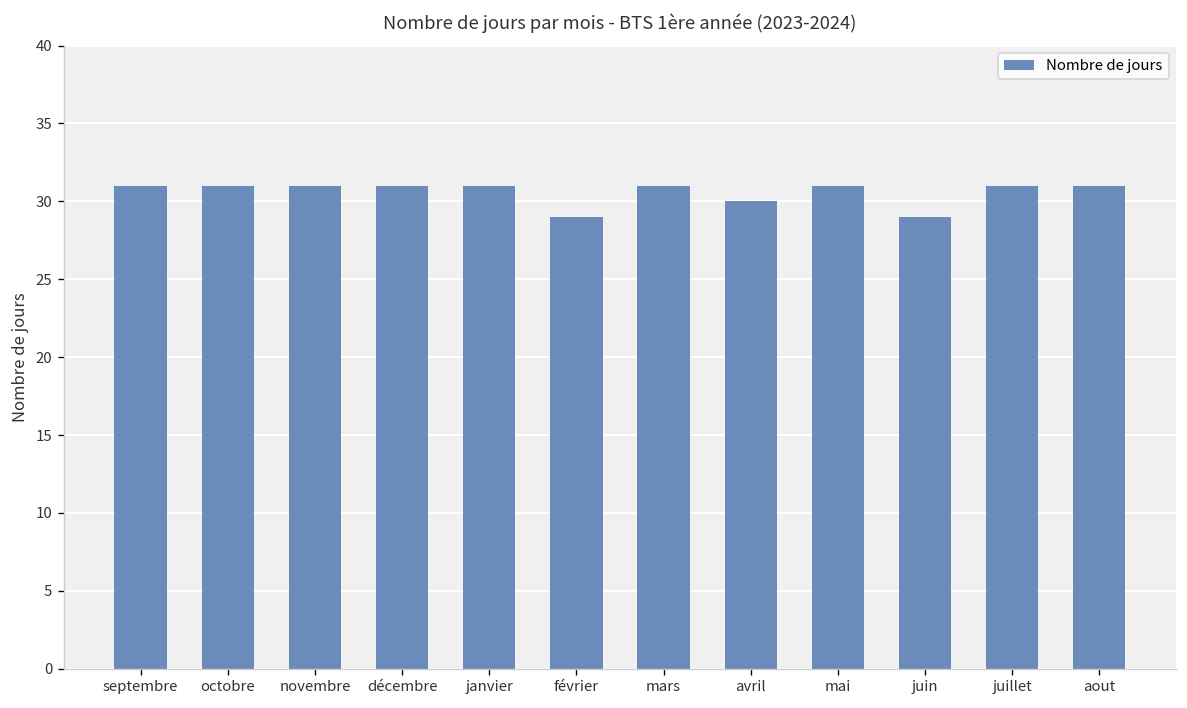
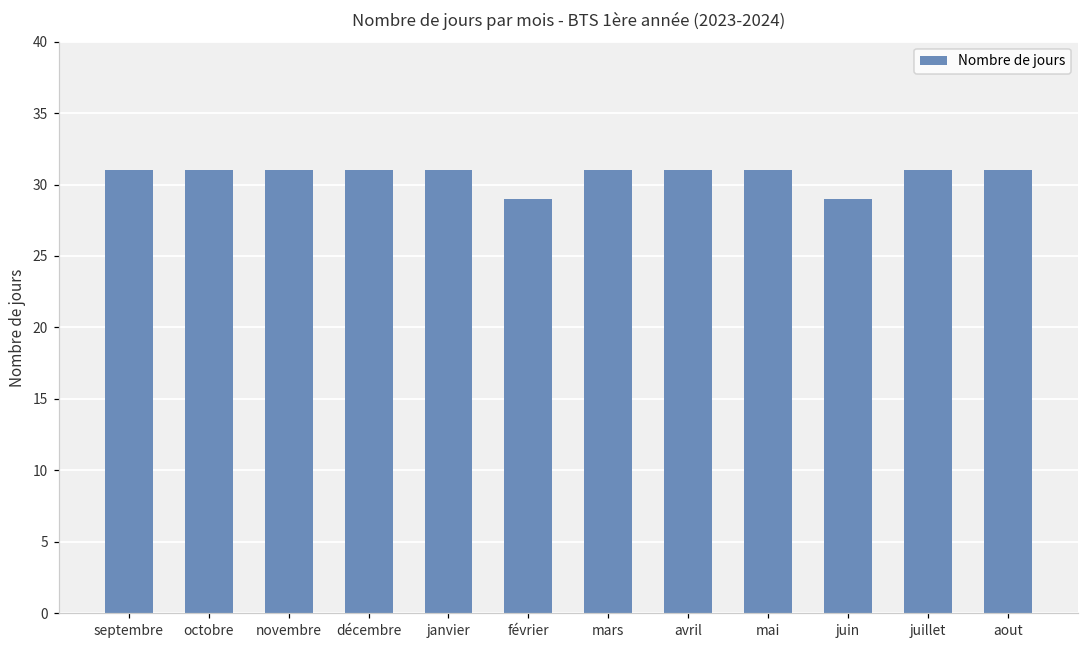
avril: 30 -> 31
